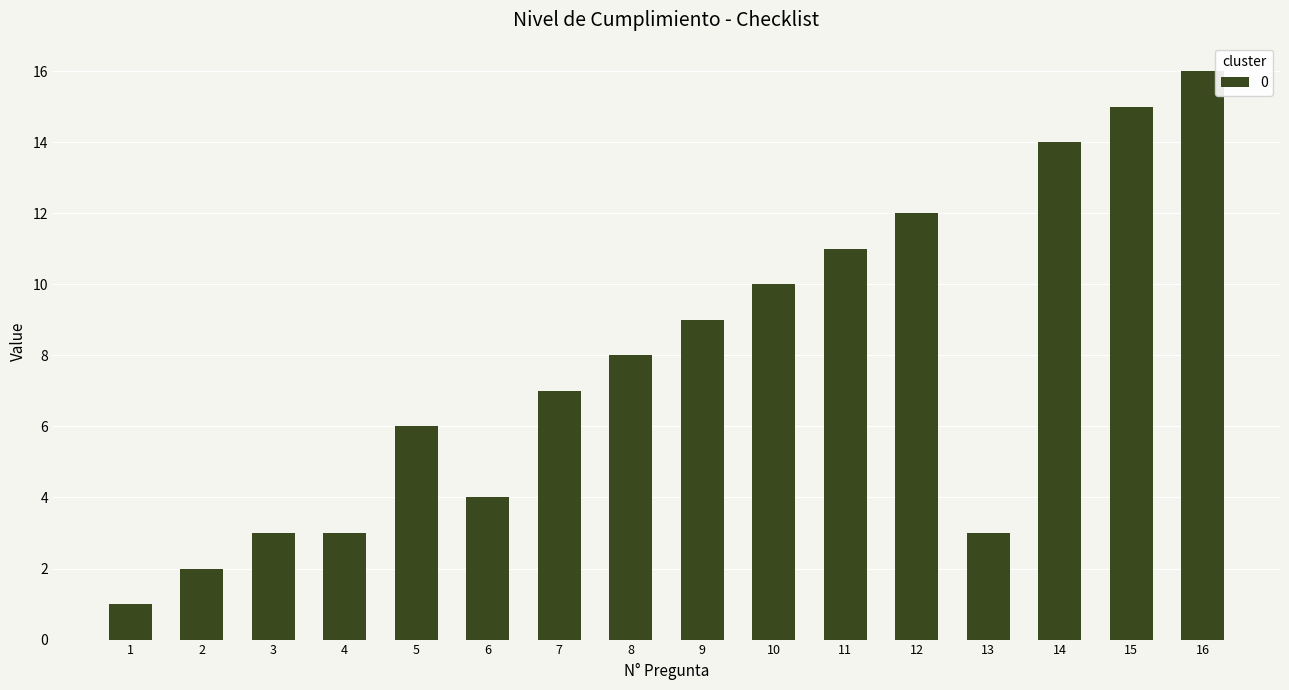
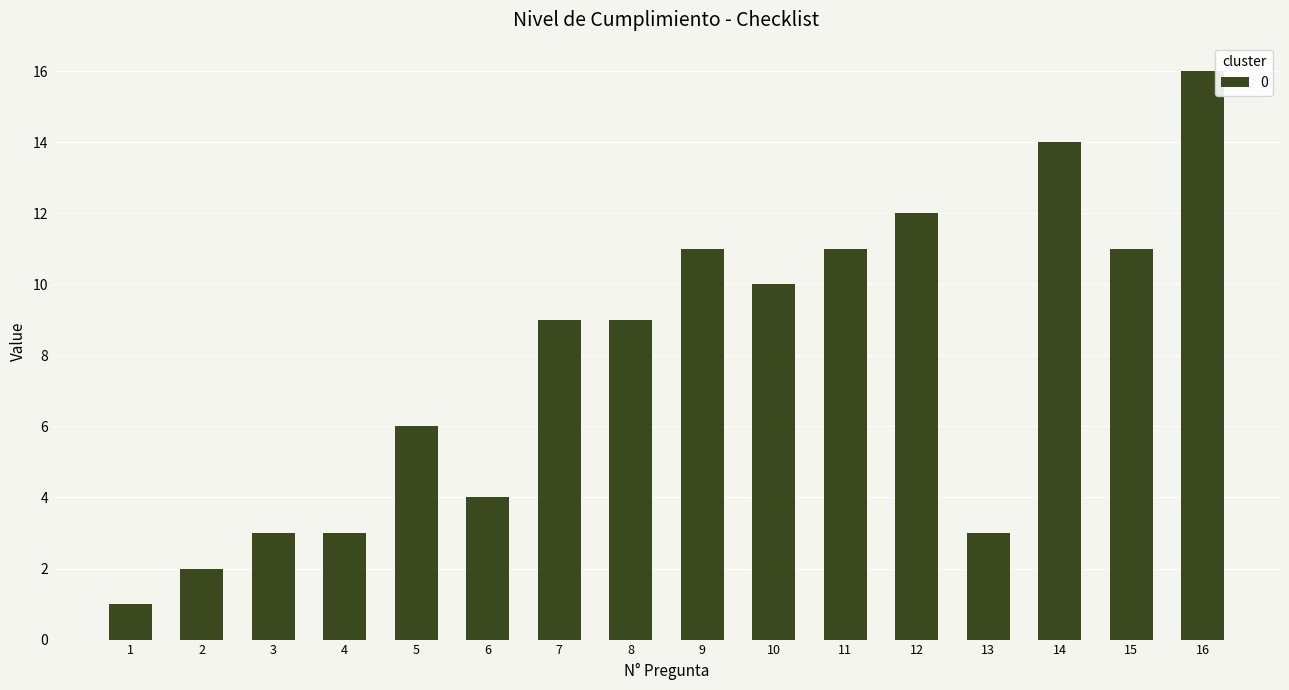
7: 7 -> 9
8: 8 -> 9
9: 9 -> 11
15: 15 -> 11
